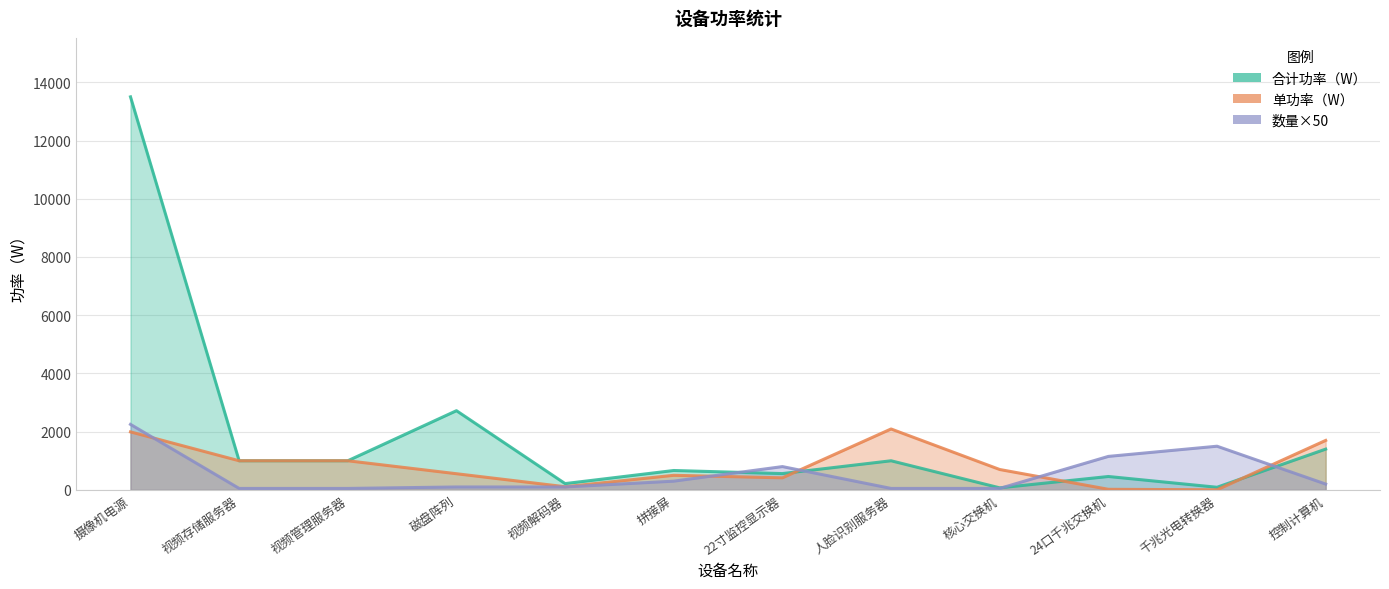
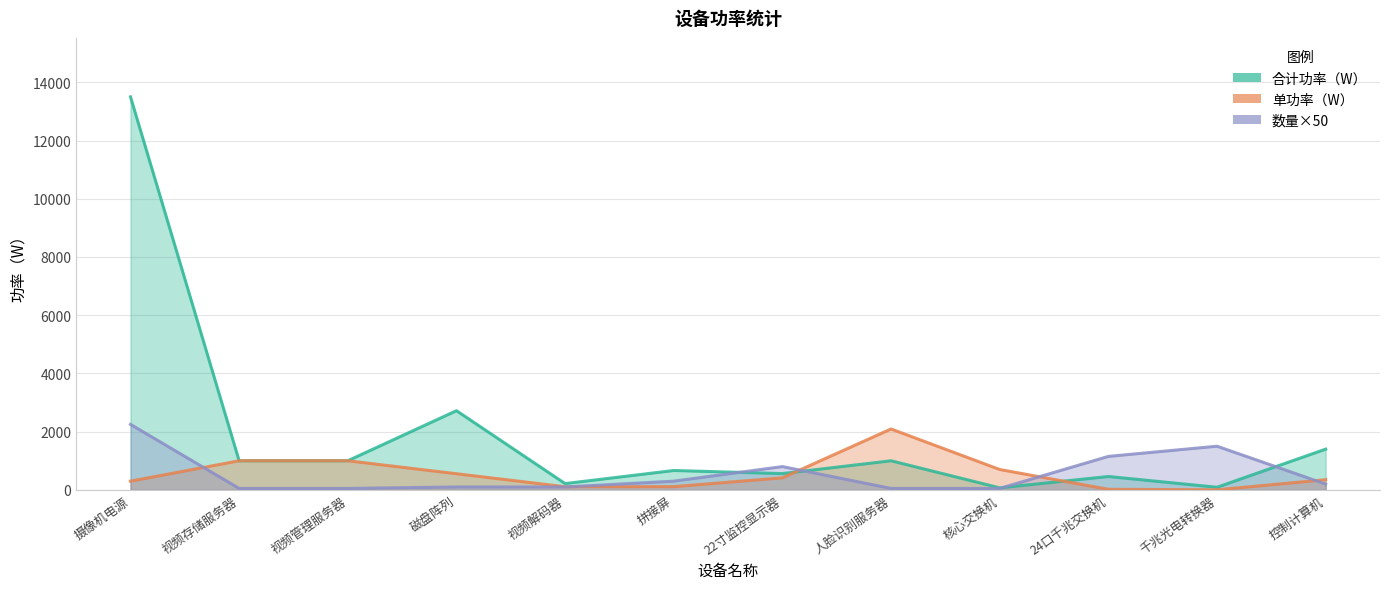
单功率（W）, 摄像机电源: 2000 -> 300
单功率（W）, 拼接屏: 500 -> 100
单功率（W）, 控制计算机: 1700 -> 400
